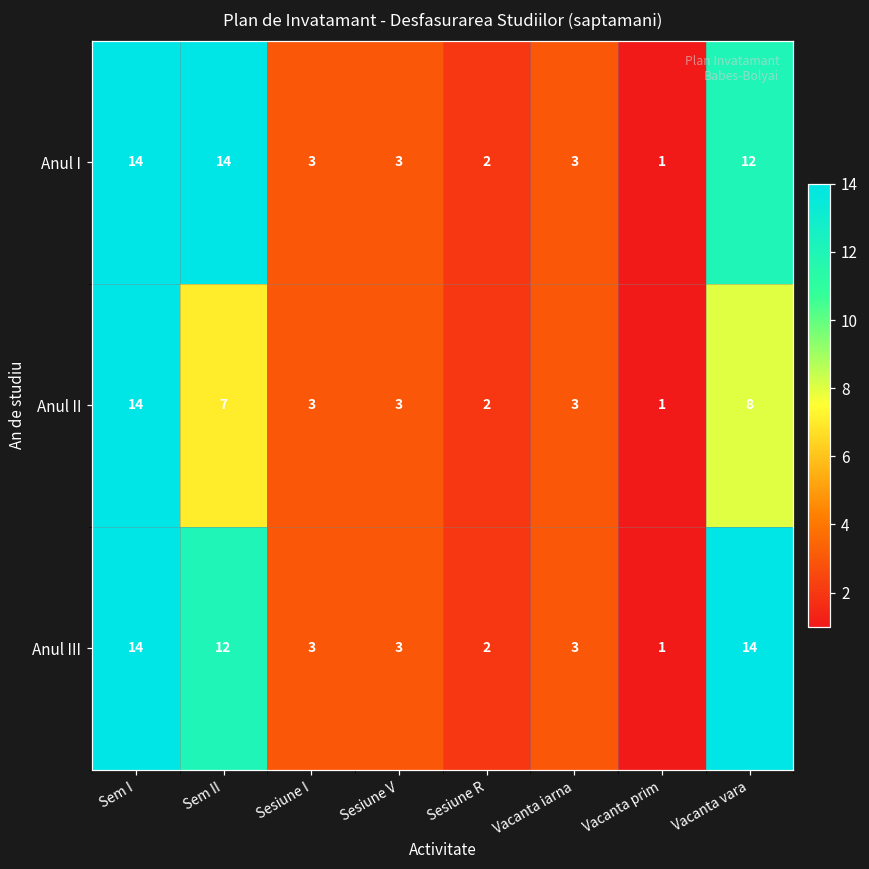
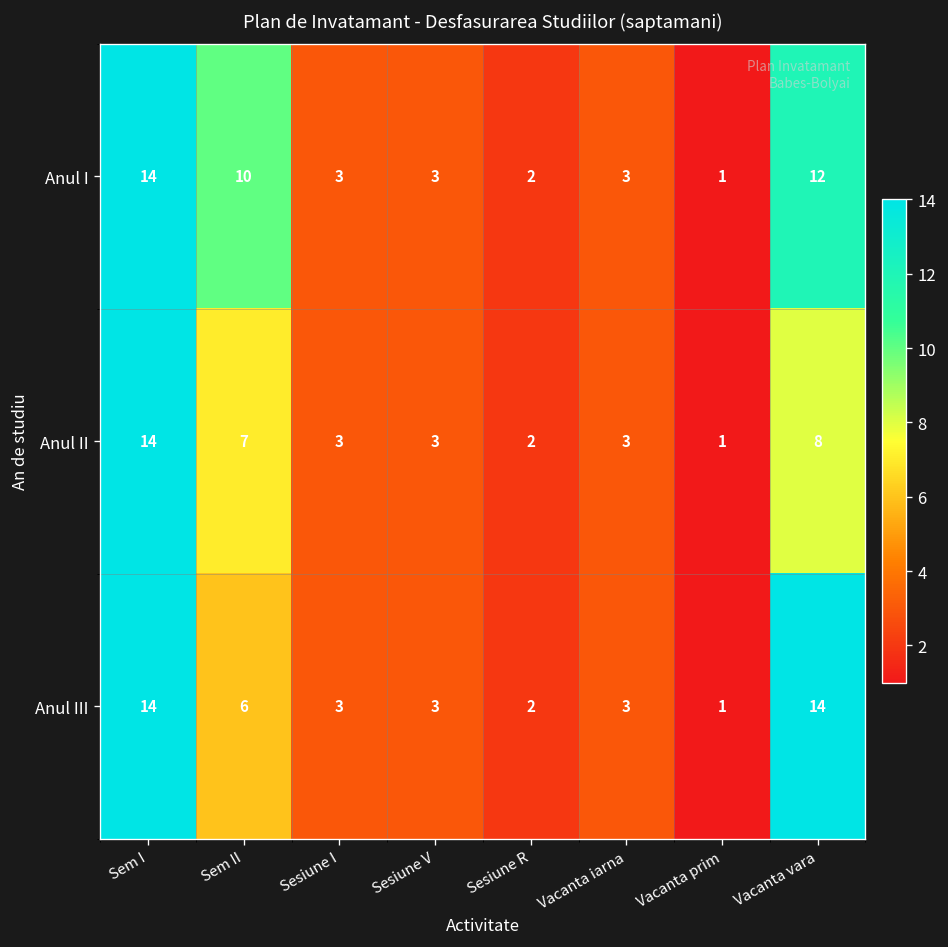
Anul I, Sem II: 14 -> 10
Anul III, Sem II: 12 -> 6
